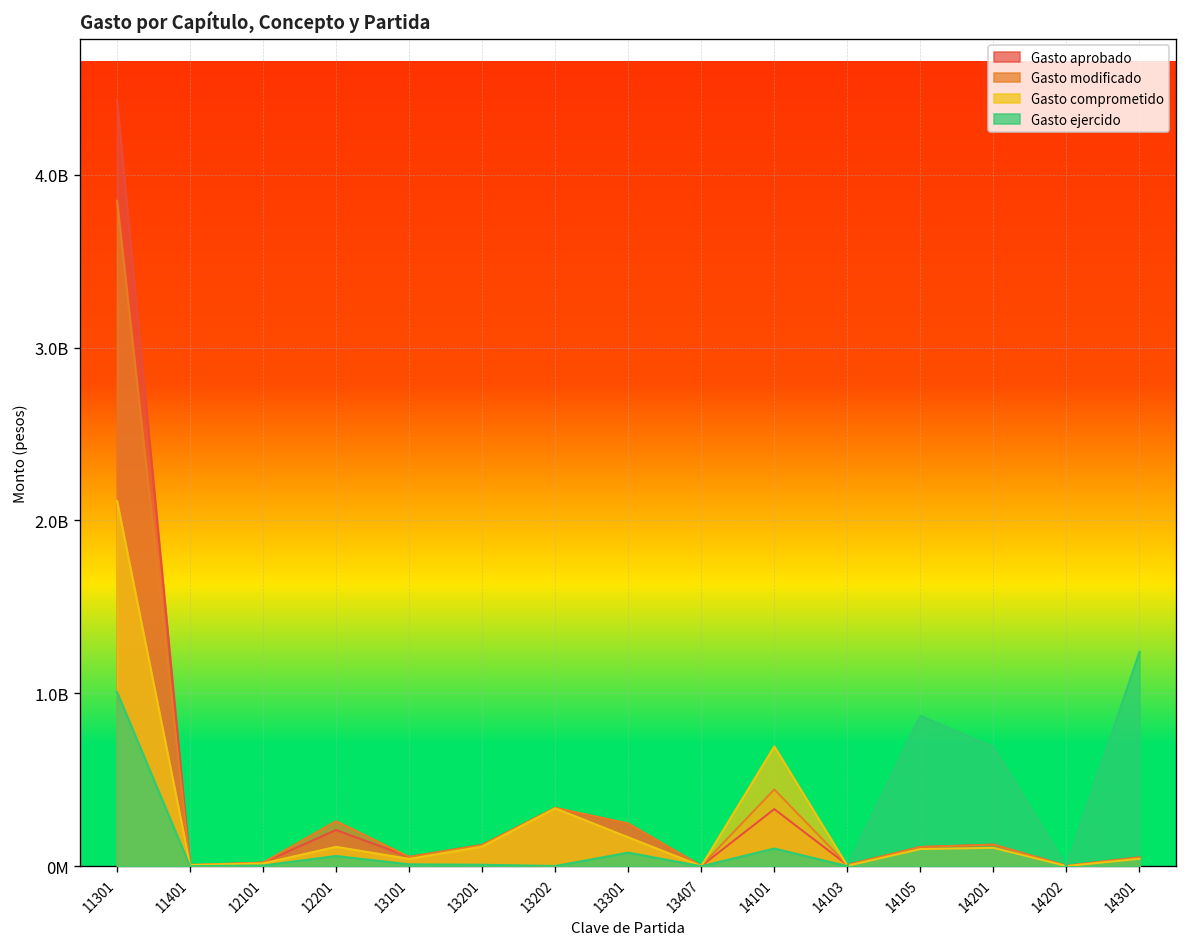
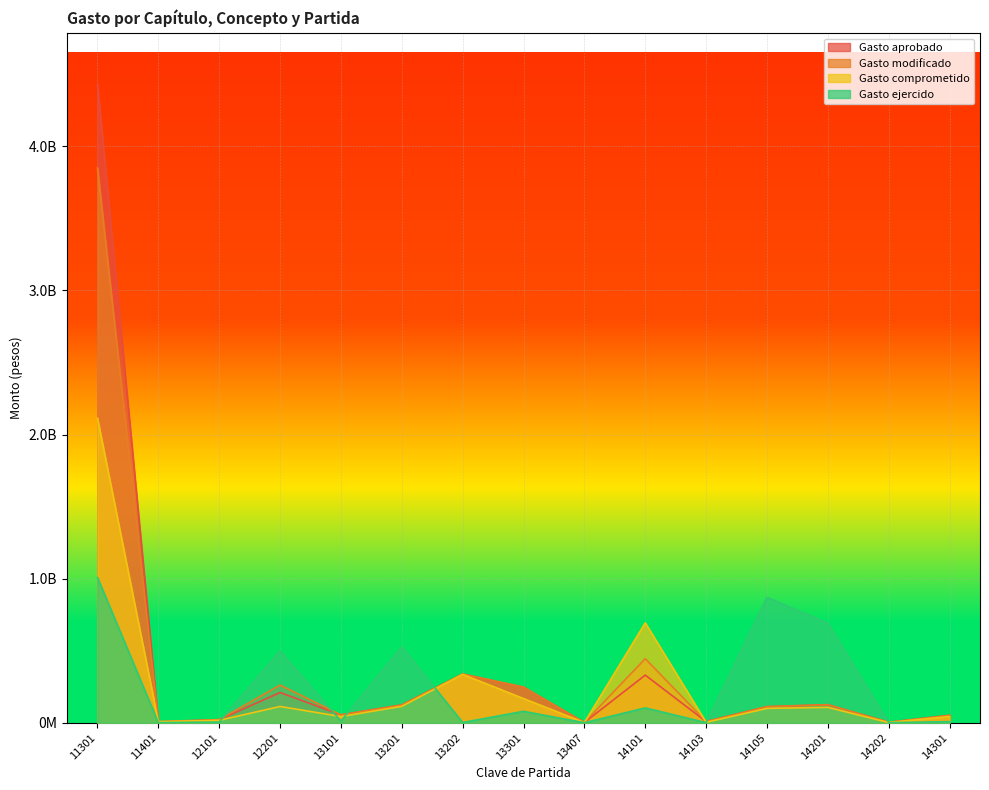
Gasto ejercido, 12201: 60000000 -> 500000000
Gasto ejercido, 13201: 10000000 -> 530000000
Gasto ejercido, 14301: 1240000000 -> 10000000
